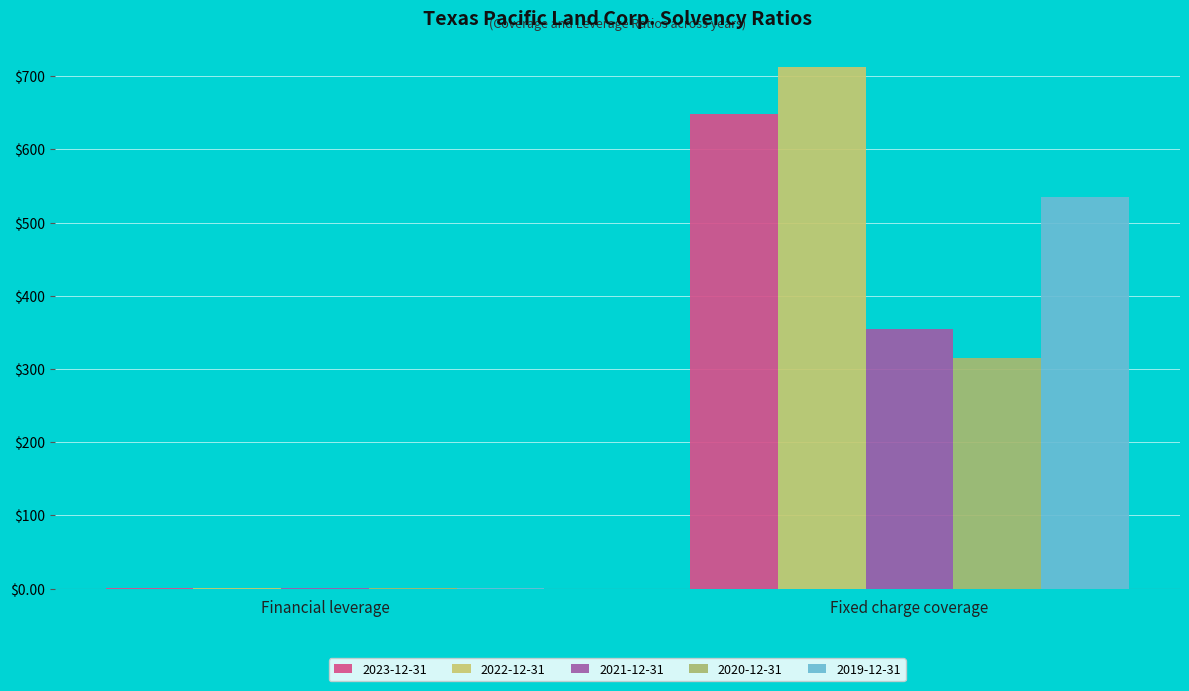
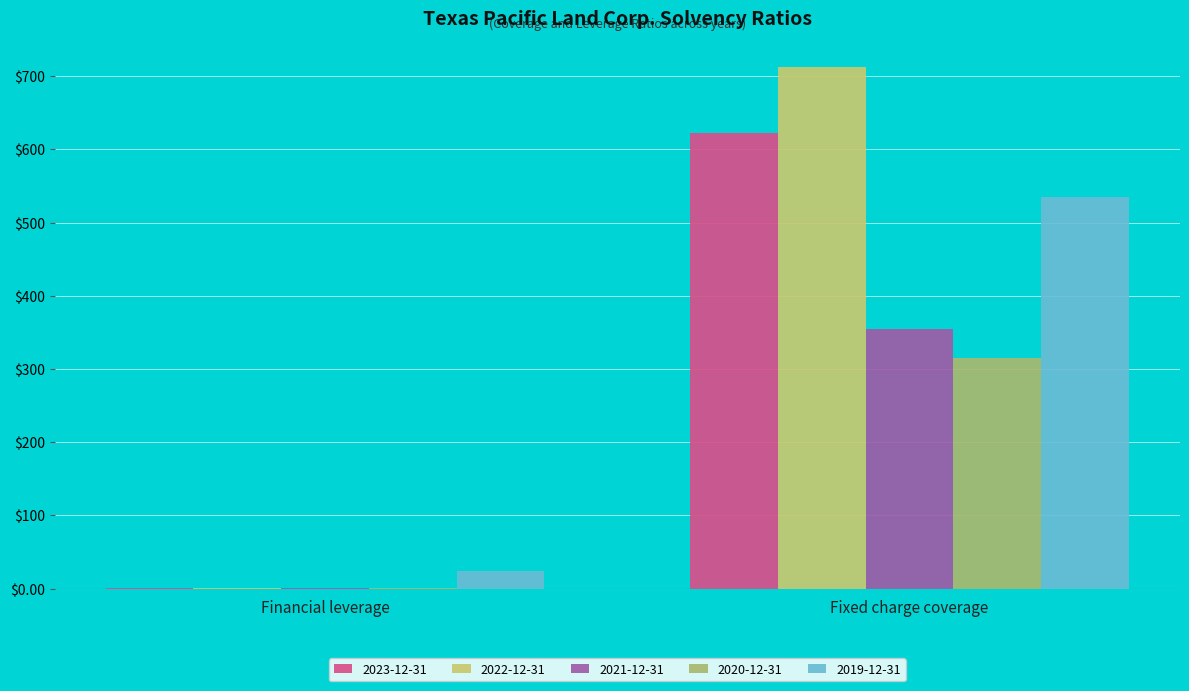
2019-12-31, Financial leverage: $0 -> $20
2023-12-31, Fixed charge coverage: $650 -> $620
